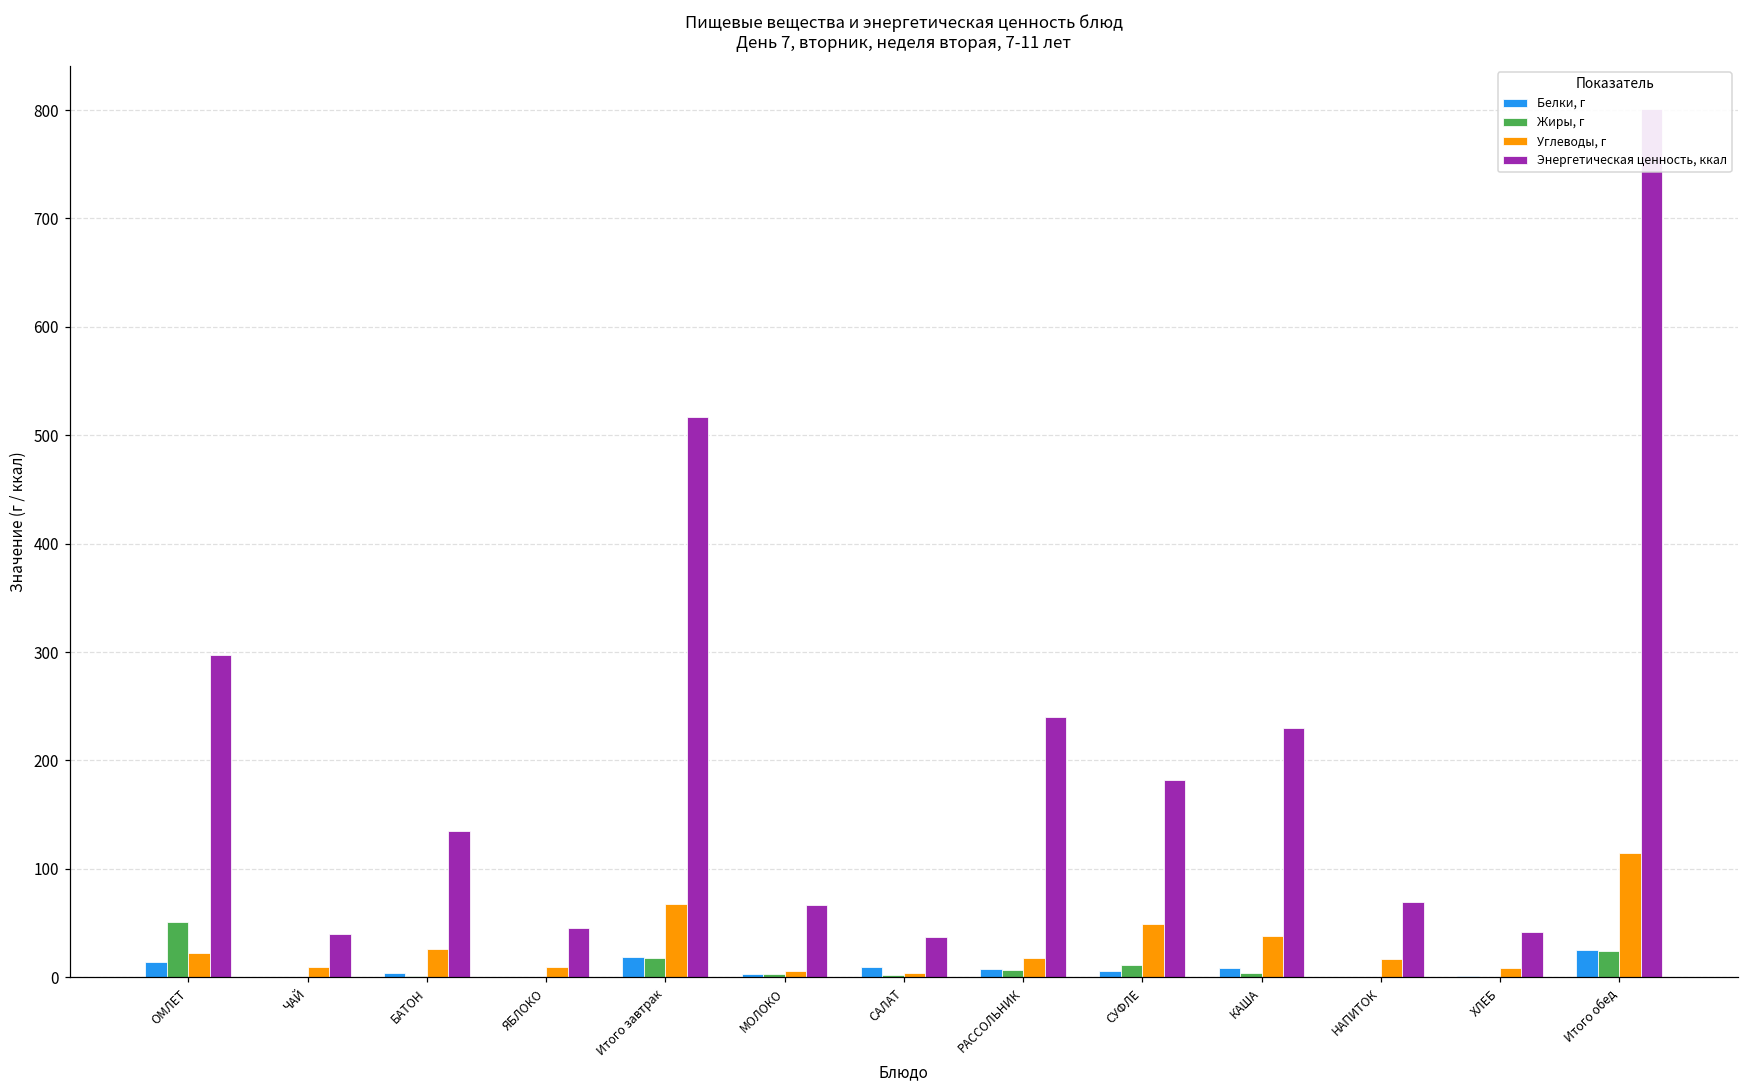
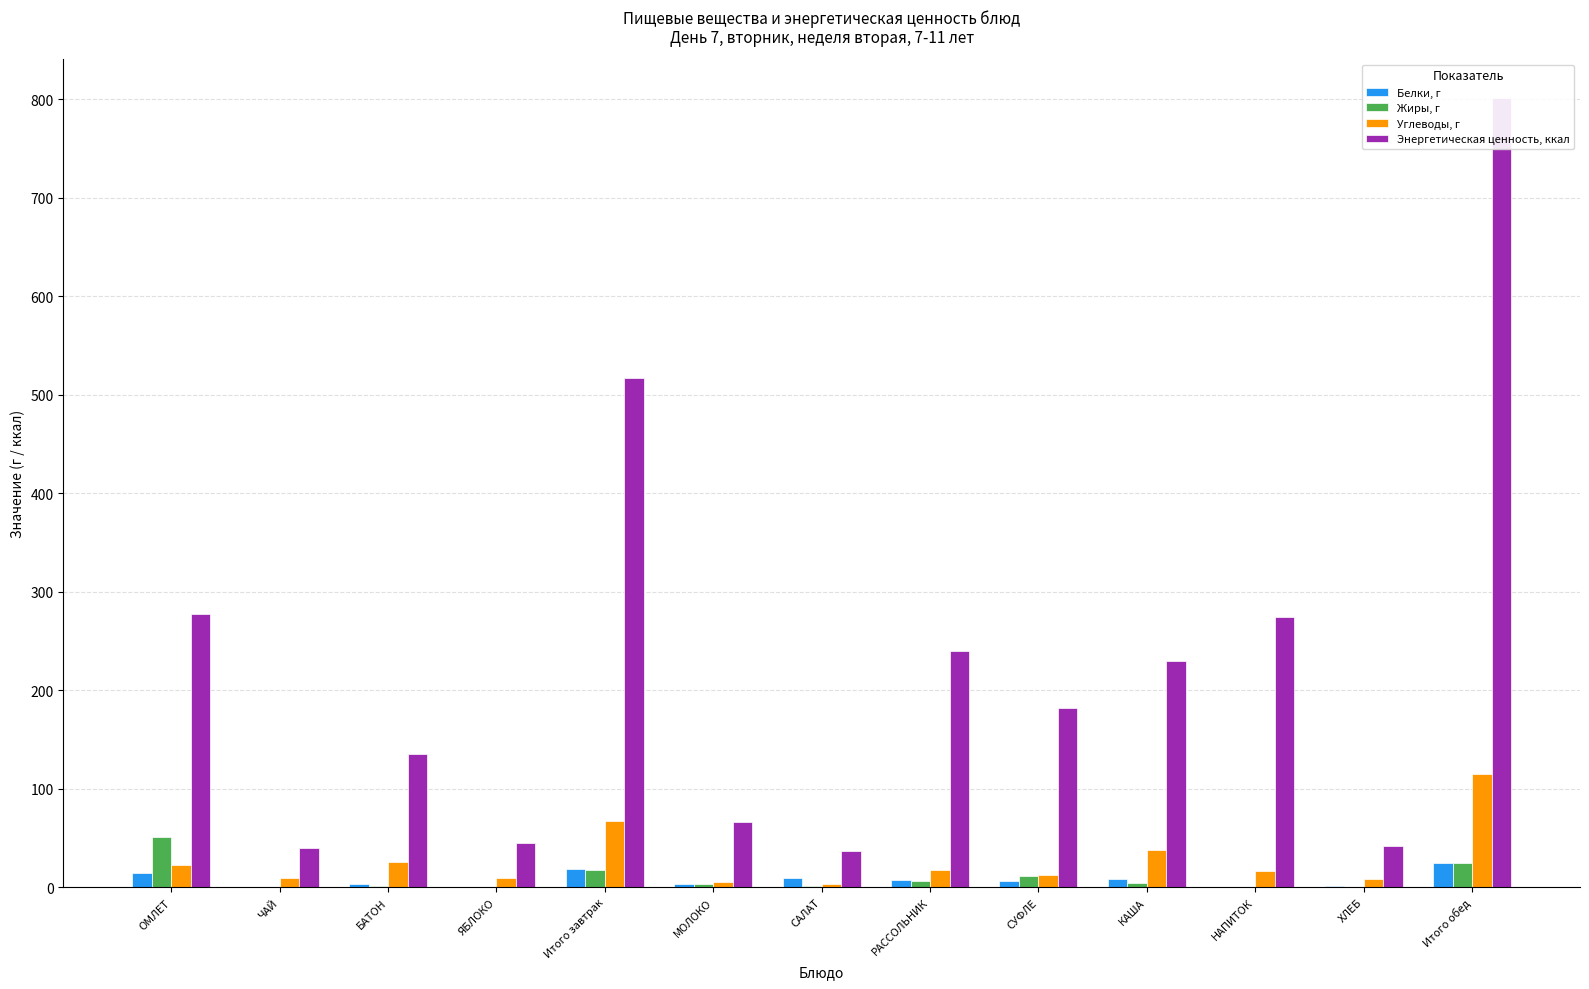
Энергетическая ценность, ккал, ОМЛЕТ: 300 -> 280
Углеводы, г, СУФЛЕ: 50 -> 10
Энергетическая ценность, ккал, НАПИТОК: 70 -> 270
